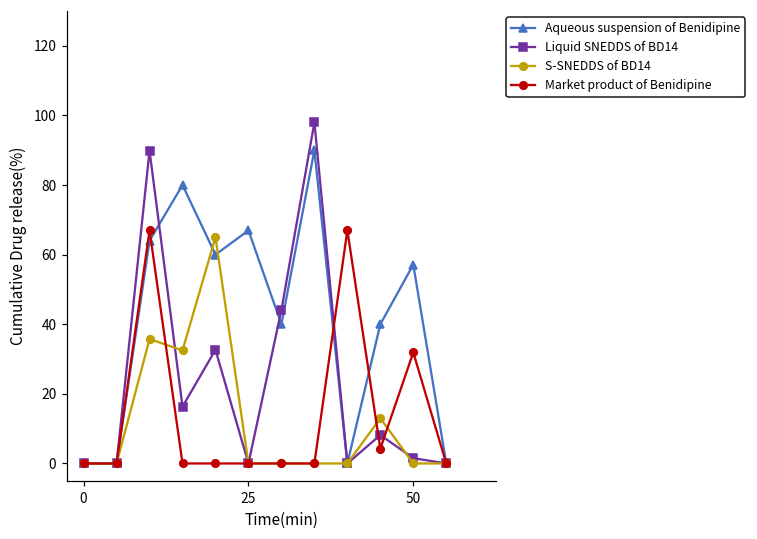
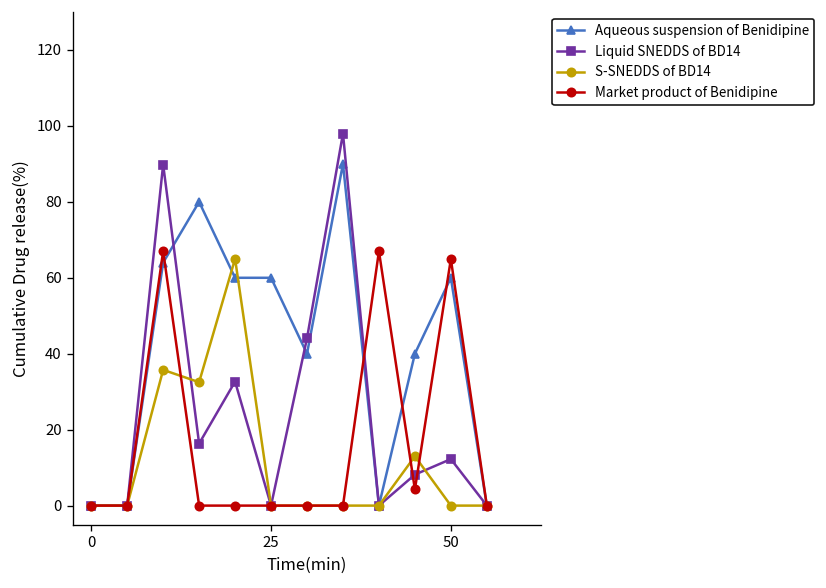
Aqueous suspension of Benidipine, 25: 67 -> 60
Aqueous suspension of Benidipine, 50: 57 -> 60
Liquid SNEDDS of BD14, 50: 2 -> 12
Market product of Benidipine, 50: 32 -> 65
